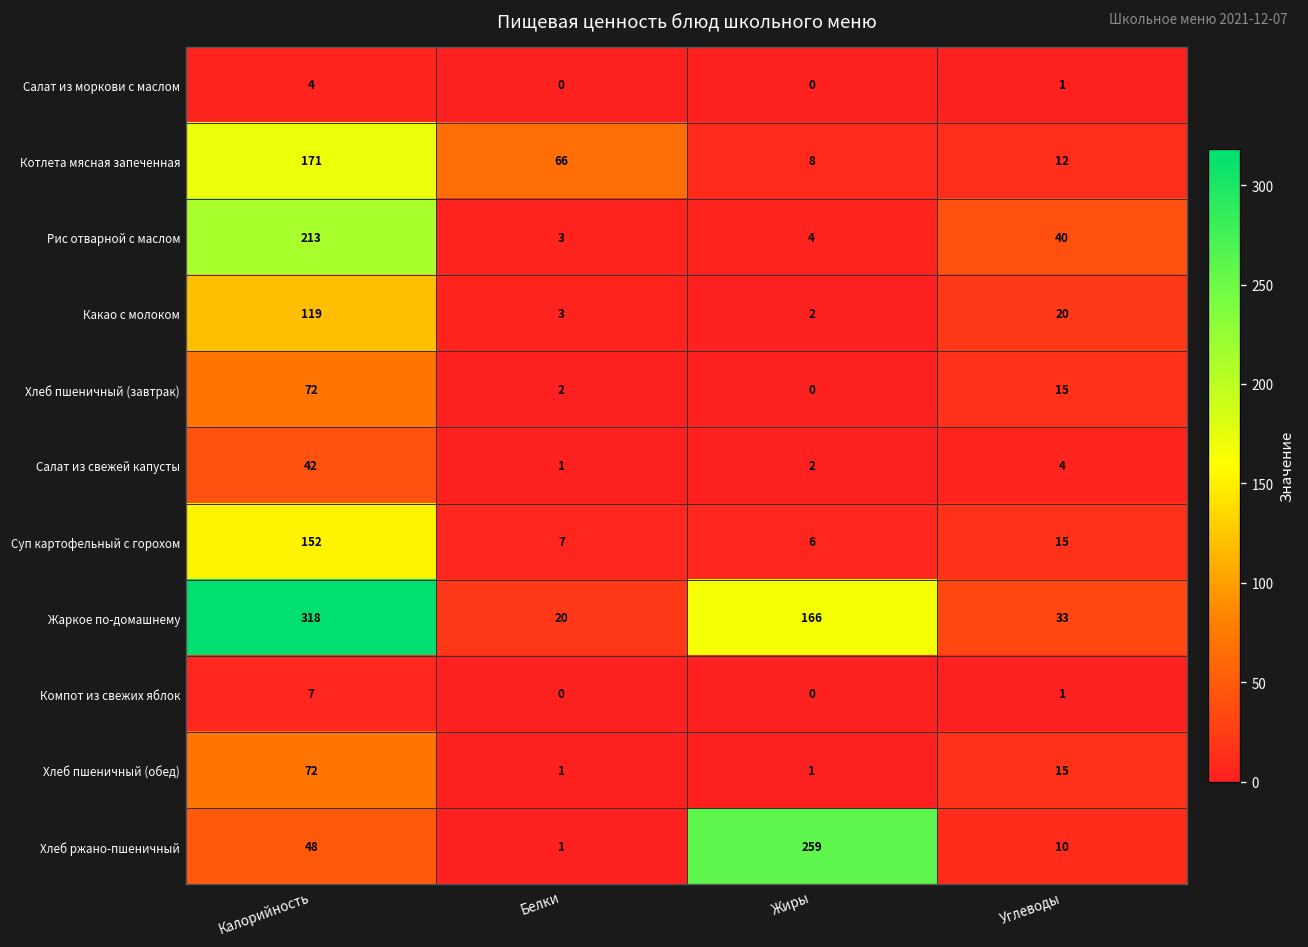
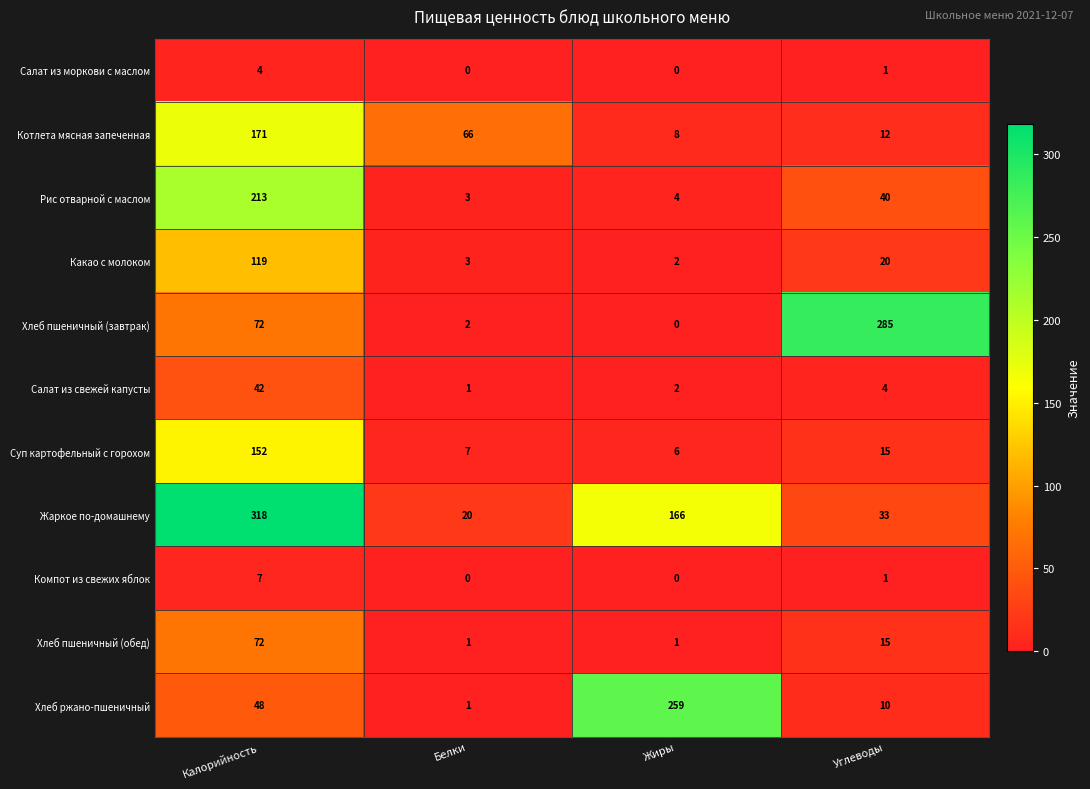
Хлеб пшеничный (завтрак), Углеводы: 15 -> 285
